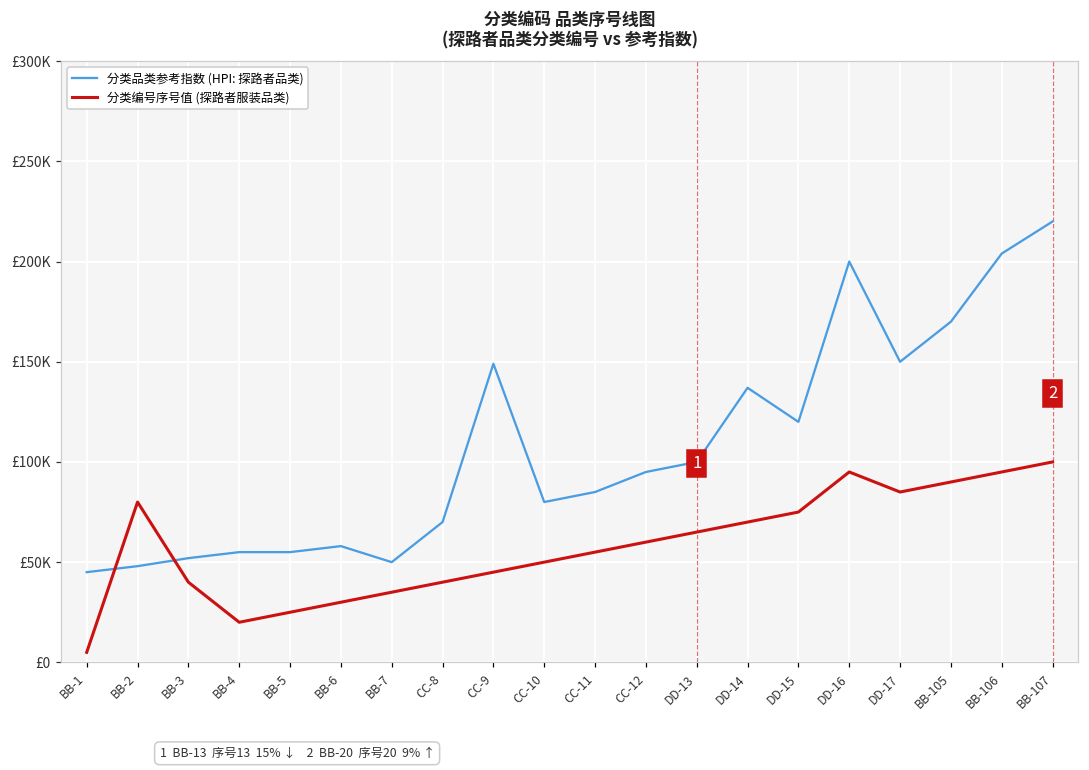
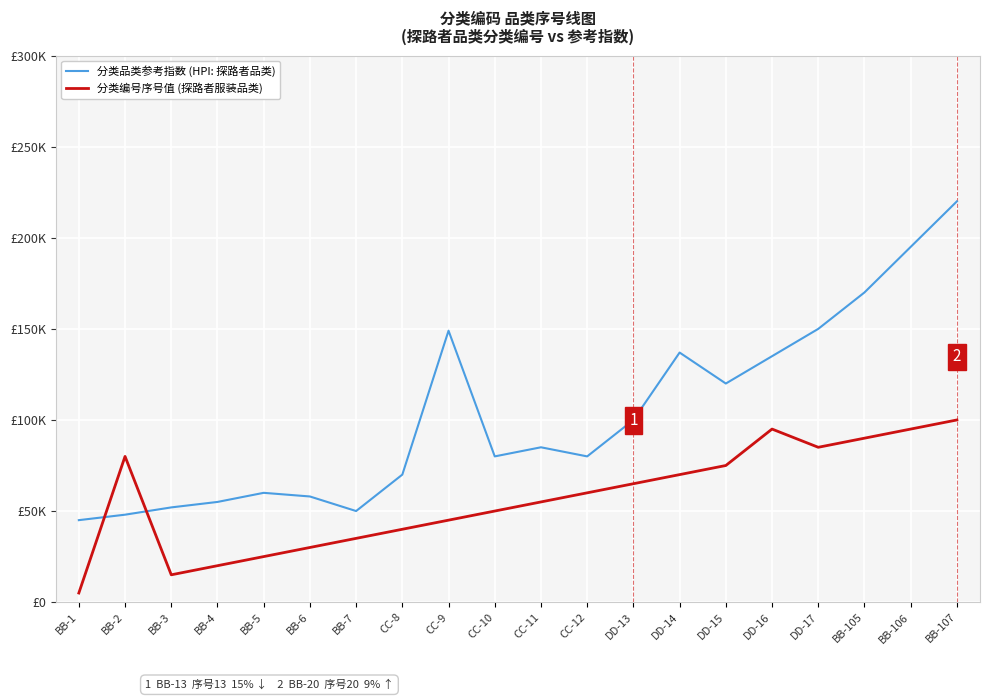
分类编号序号值 (探路者服装品类), BB-3: £40000 -> £15000
分类品类参考指数 (HPI: 探路者品类), BB-5: £55000 -> £60000
分类品类参考指数 (HPI: 探路者品类), CC-12: £95000 -> £80000
分类品类参考指数 (HPI: 探路者品类), DD-16: £200000 -> £135000
分类品类参考指数 (HPI: 探路者品类), BB-106: £204000 -> £195000
